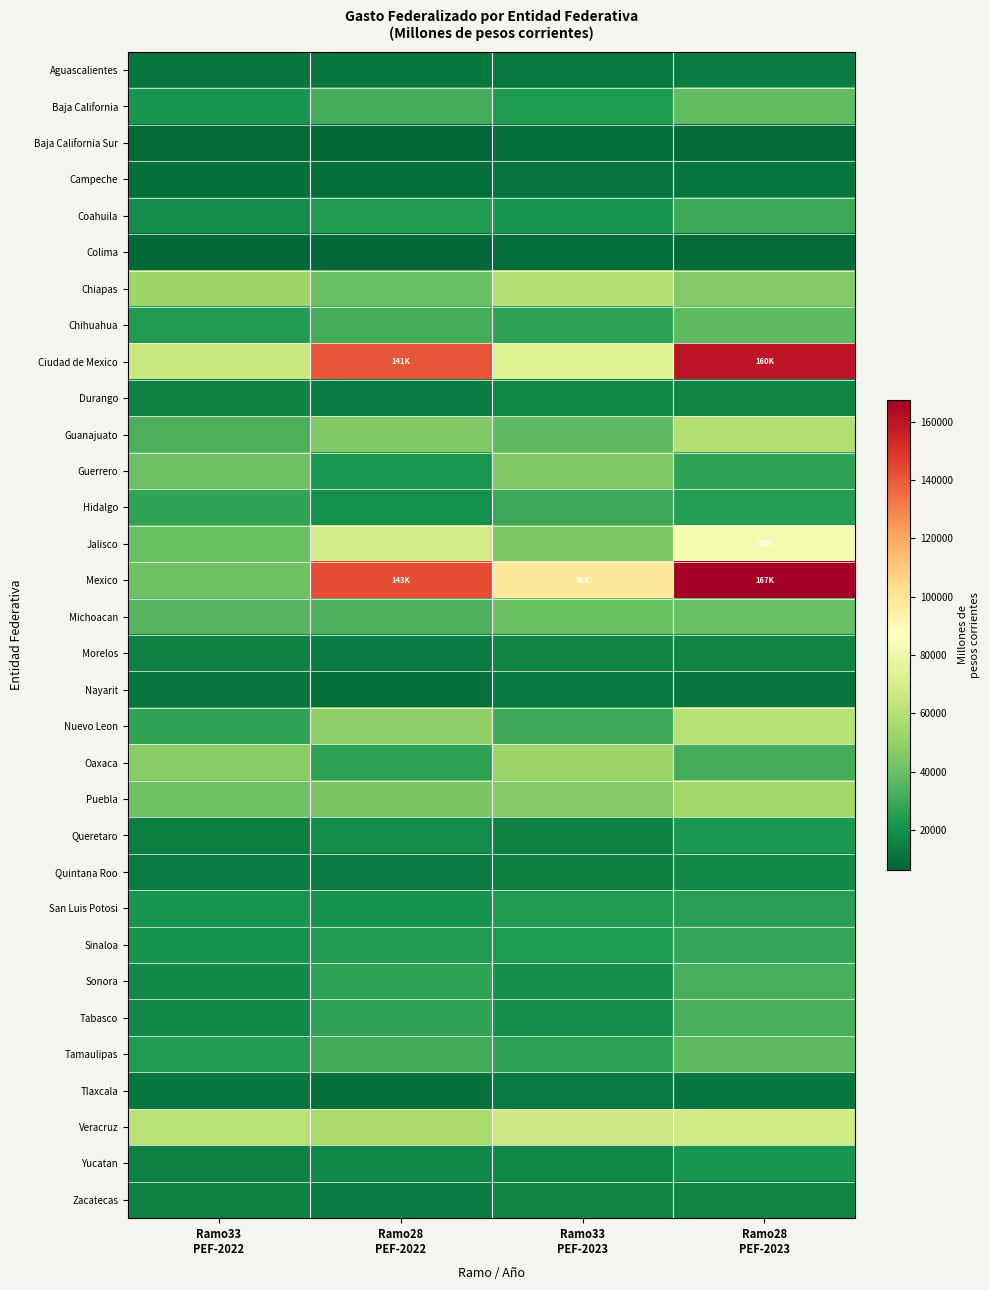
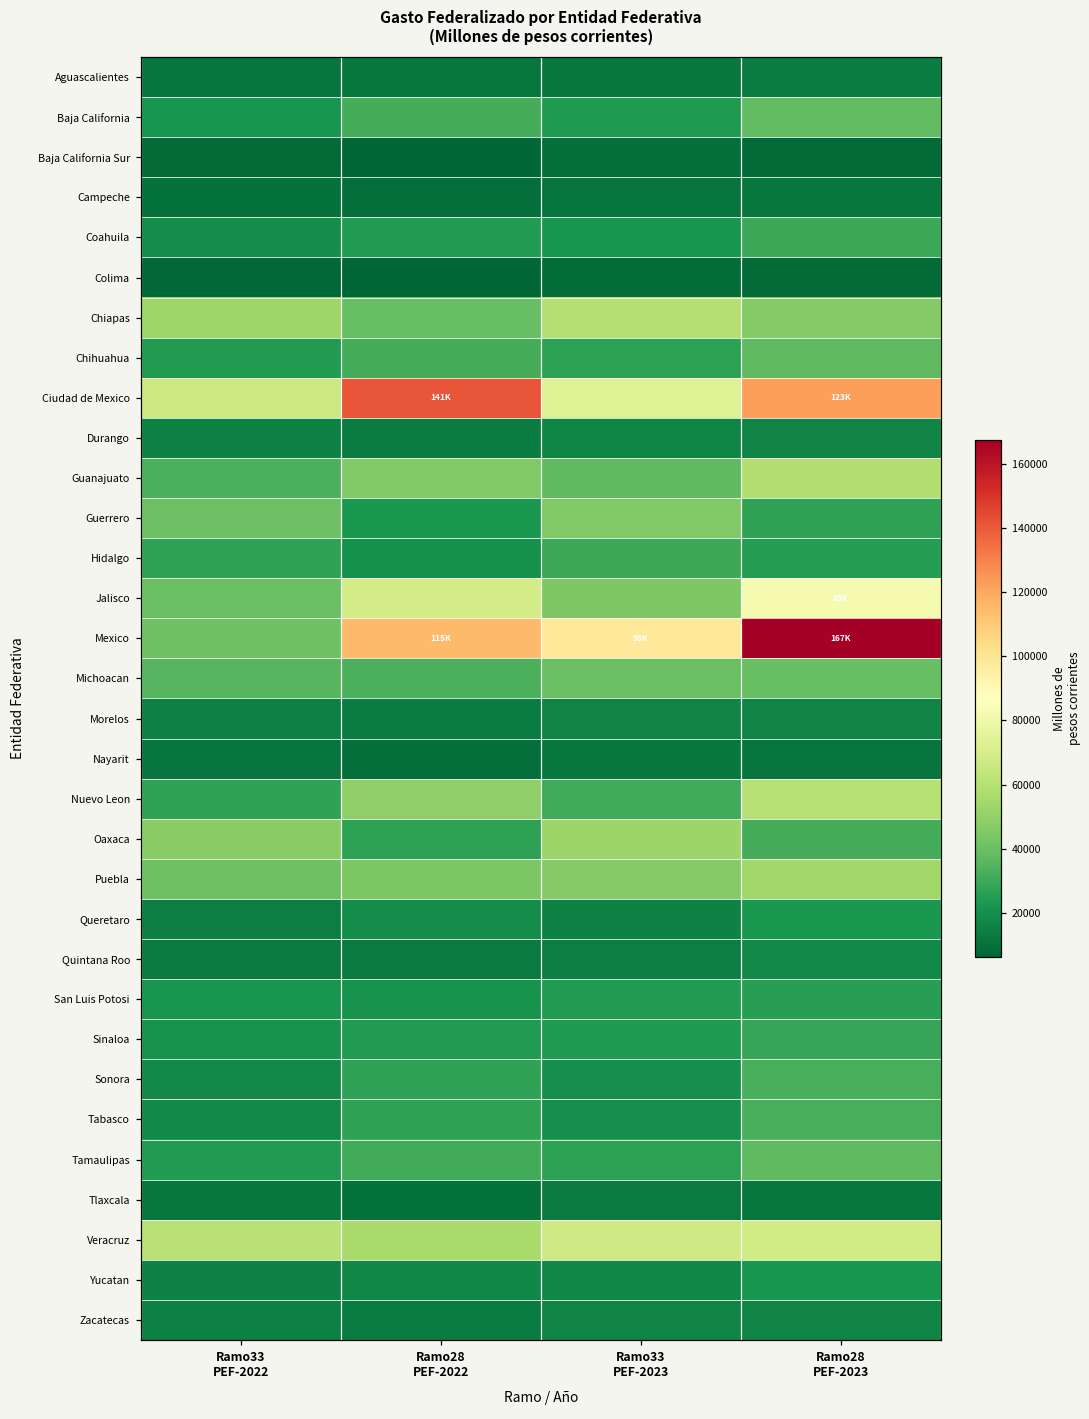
Ciudad de Mexico, Ramo28 PEF-2023: 160K -> 123K
Mexico, Ramo28 PEF-2022: 143K -> 115K
